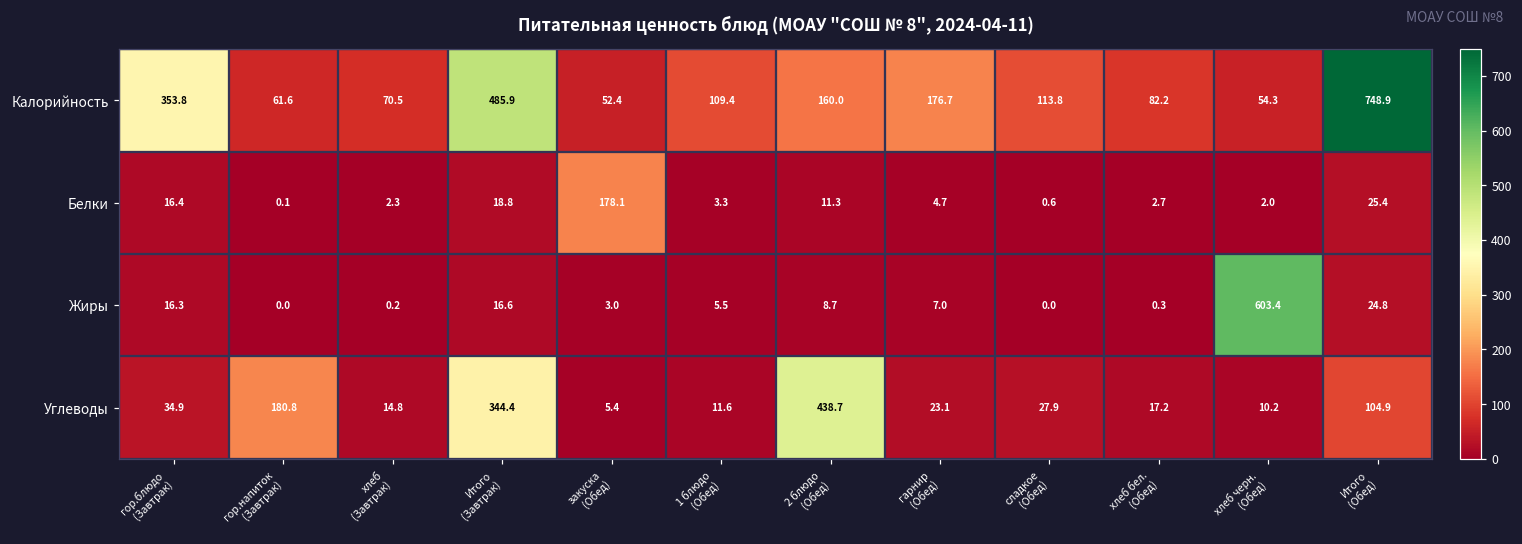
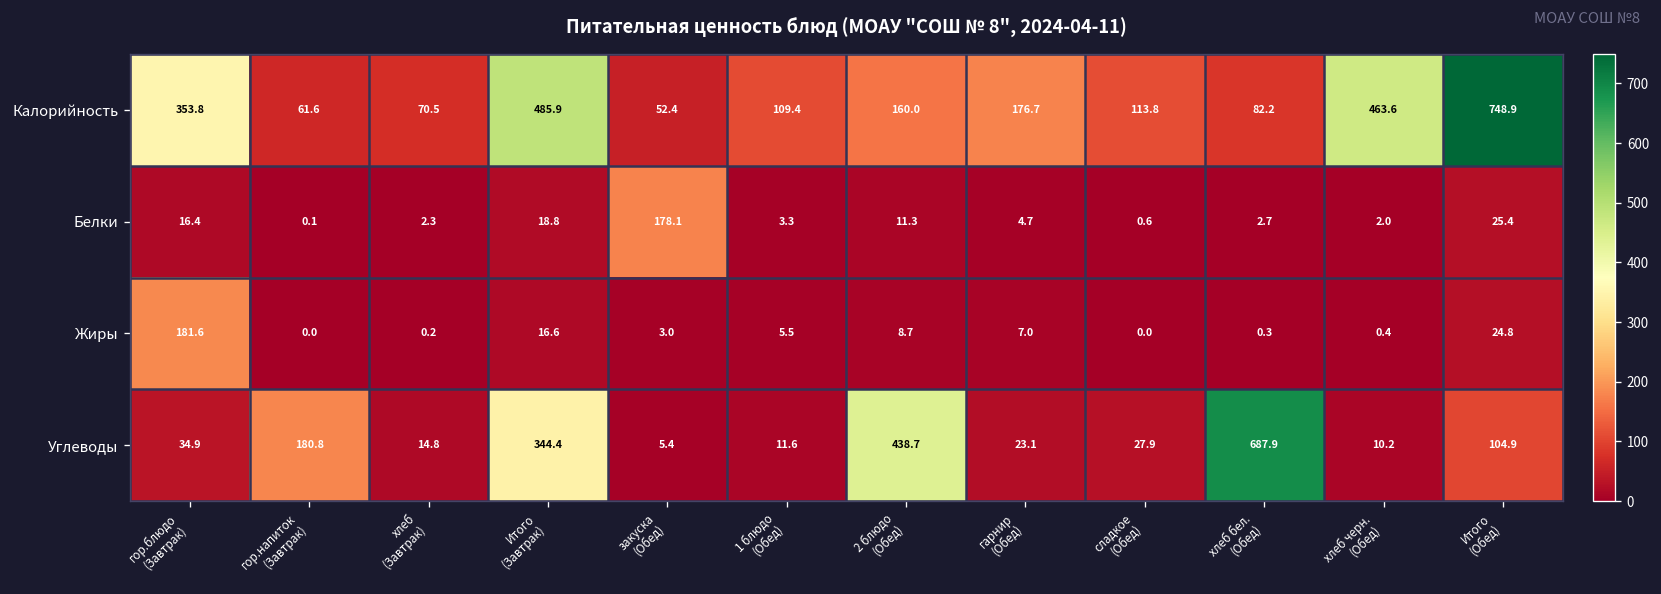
Калорийность, хлеб черн. (Обед): 54.3 -> 463.6
Жиры, гор.блюдо (Завтрак): 16.3 -> 181.6
Жиры, хлеб черн. (Обед): 603.4 -> 0.4
Углеводы, хлеб бел. (Обед): 17.2 -> 687.9
